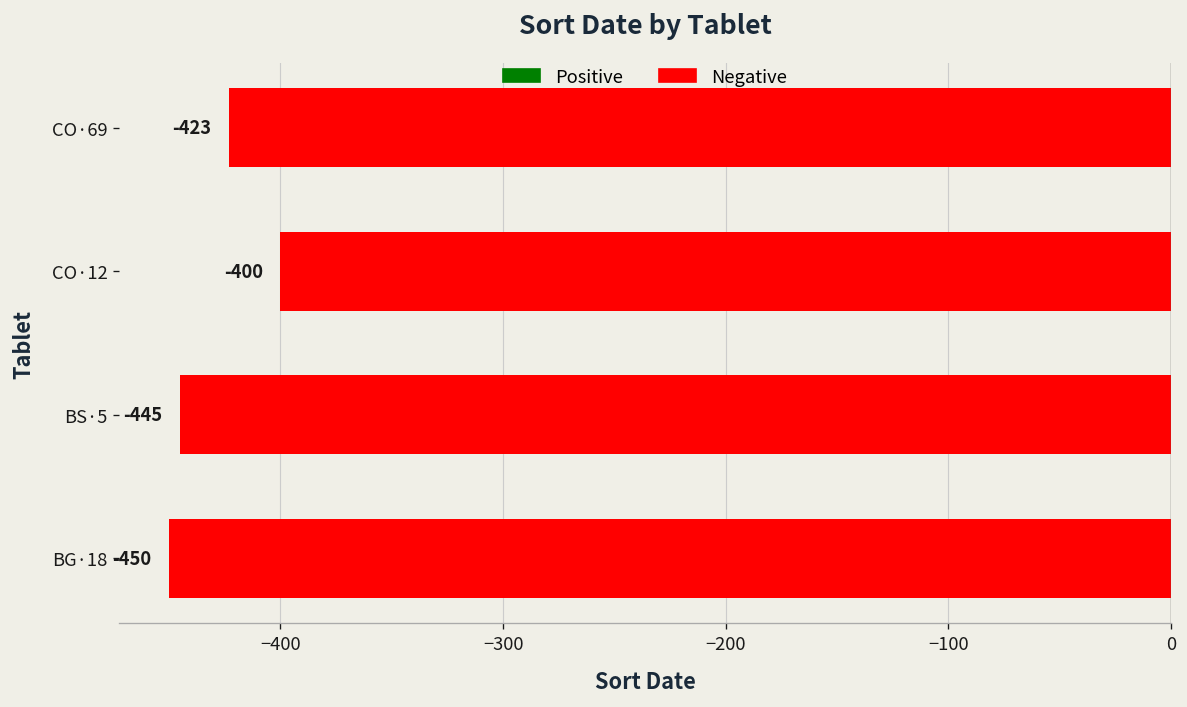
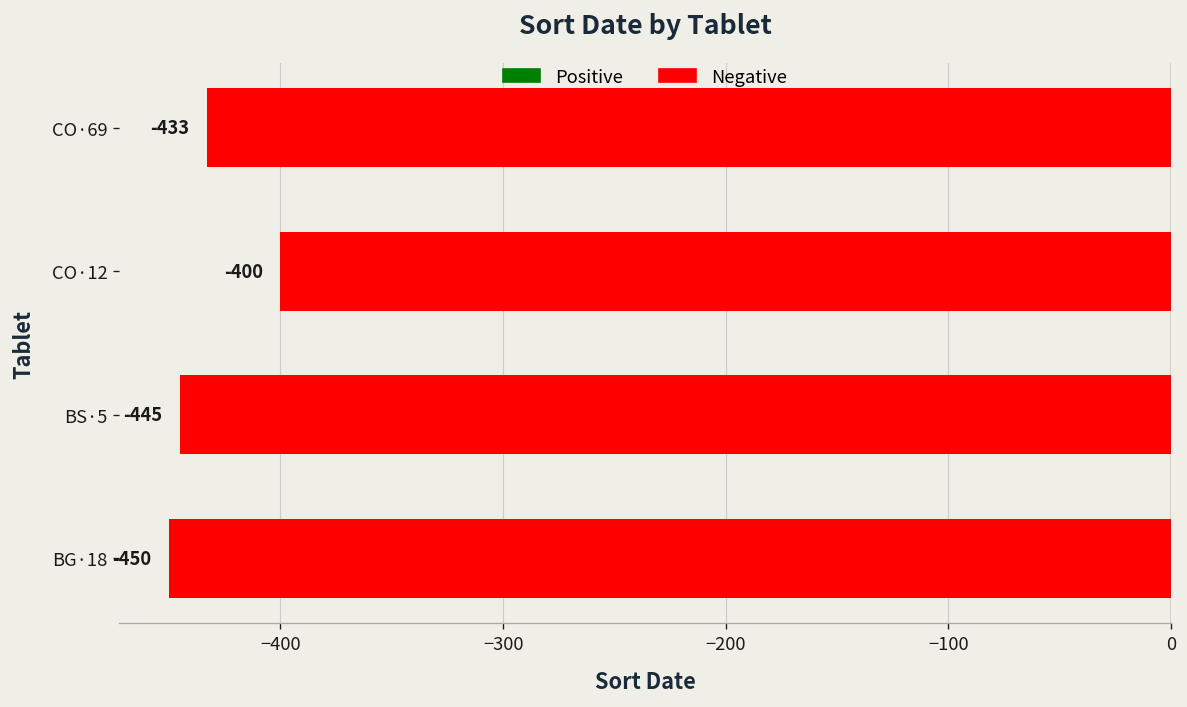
CO·69: -423 -> -433
